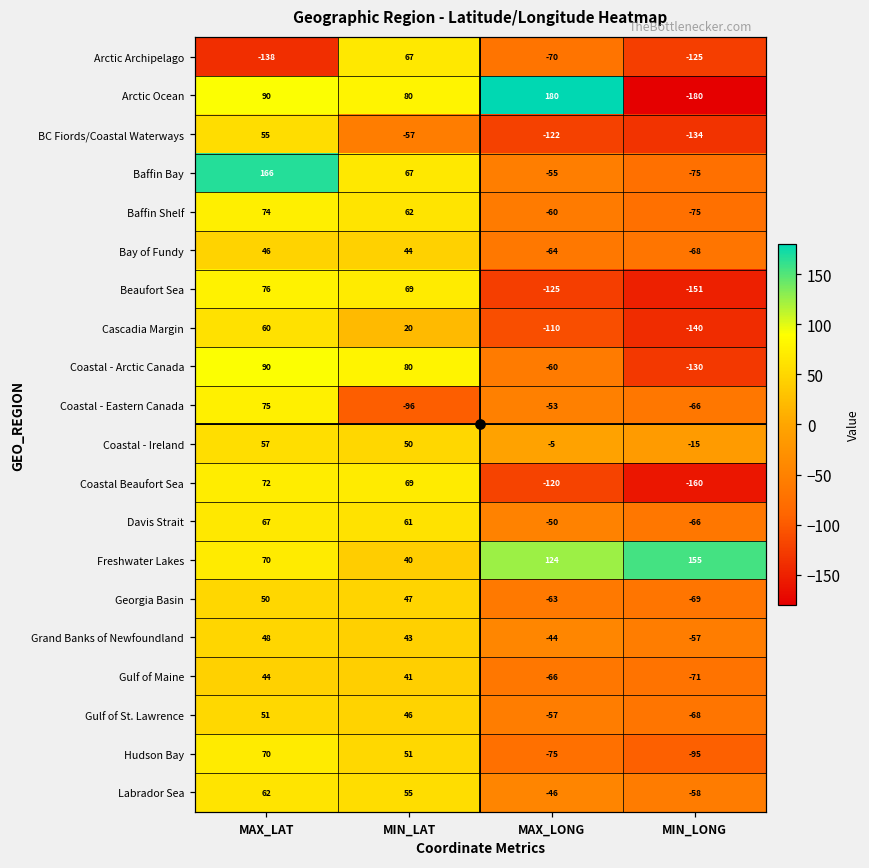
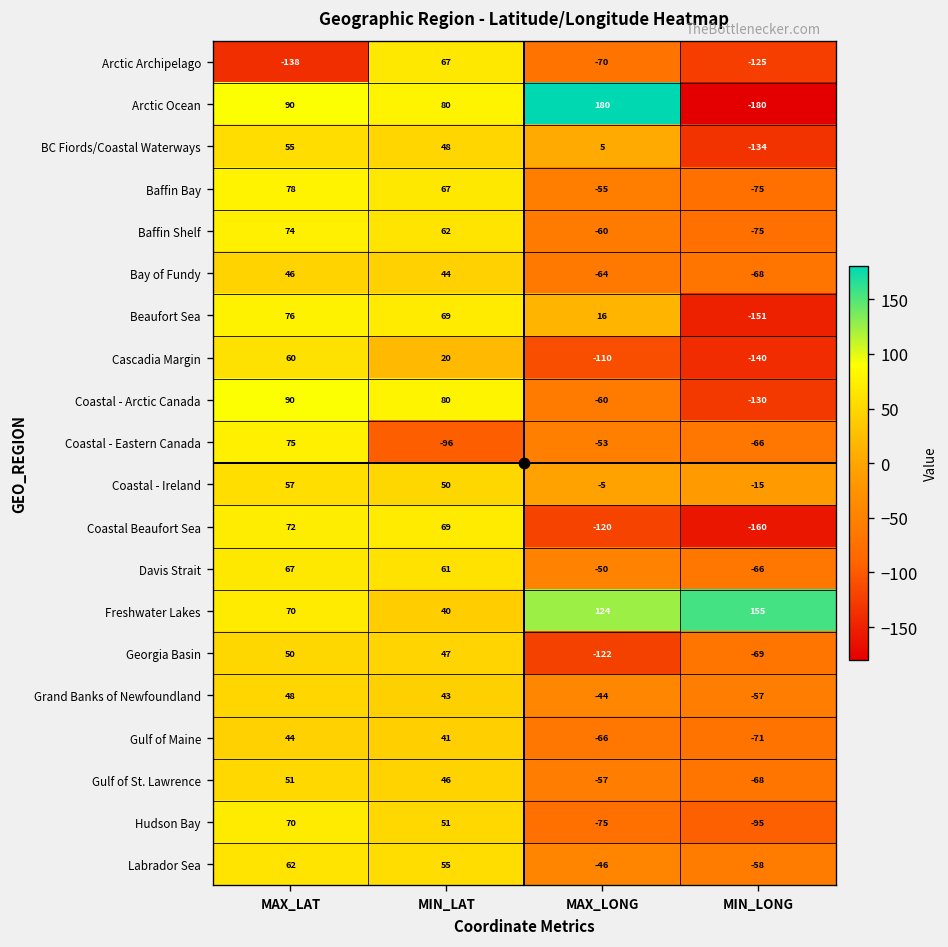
BC Fiords/Coastal Waterways, MIN_LAT: -57 -> 48
BC Fiords/Coastal Waterways, MAX_LONG: -122 -> 5
Baffin Bay, MAX_LAT: 166 -> 78
Beaufort Sea, MAX_LONG: -125 -> 16
Georgia Basin, MAX_LONG: -63 -> -122
